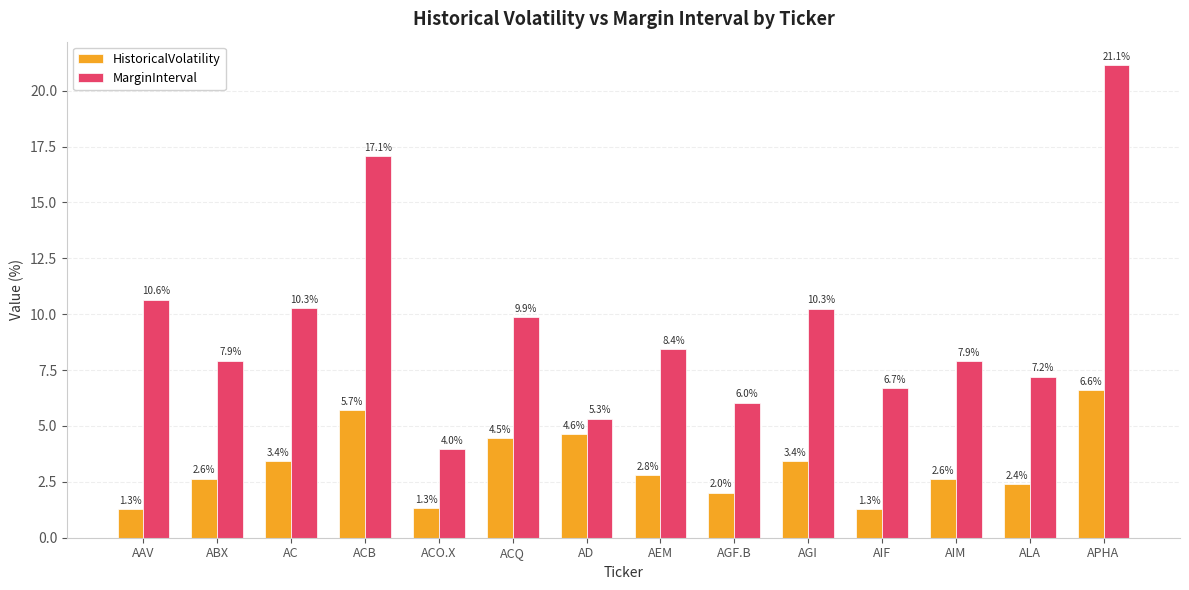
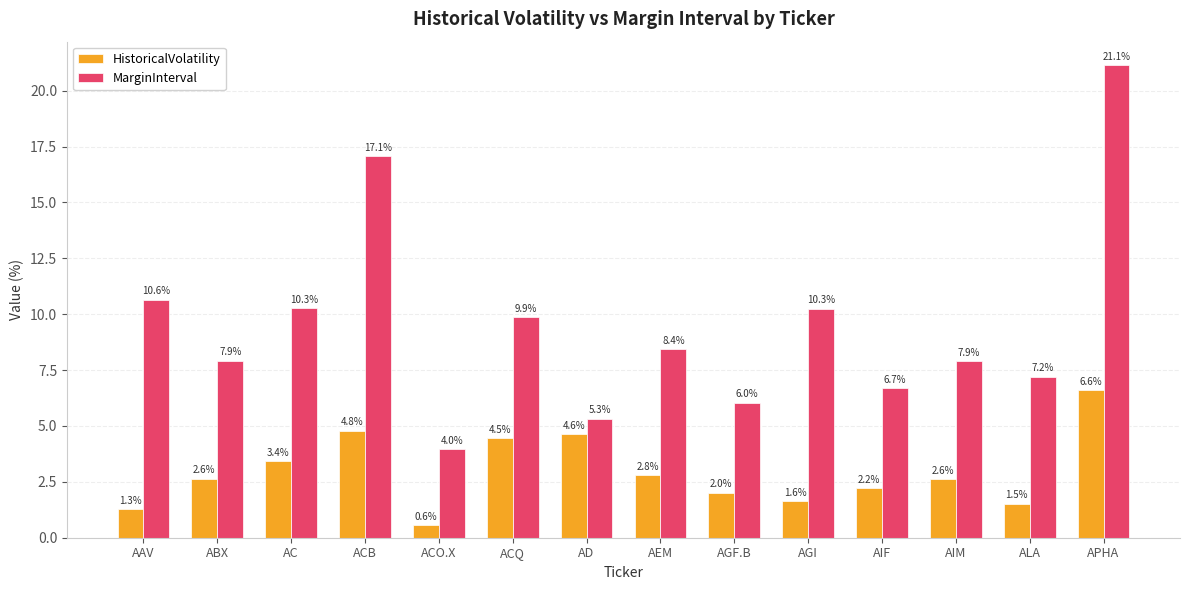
HistoricalVolatility, ACB: 5.7% -> 4.8%
HistoricalVolatility, ACO.X: 1.3% -> 0.6%
HistoricalVolatility, AGI: 3.4% -> 1.6%
HistoricalVolatility, AIF: 1.3% -> 2.2%
HistoricalVolatility, ALA: 2.4% -> 1.5%
